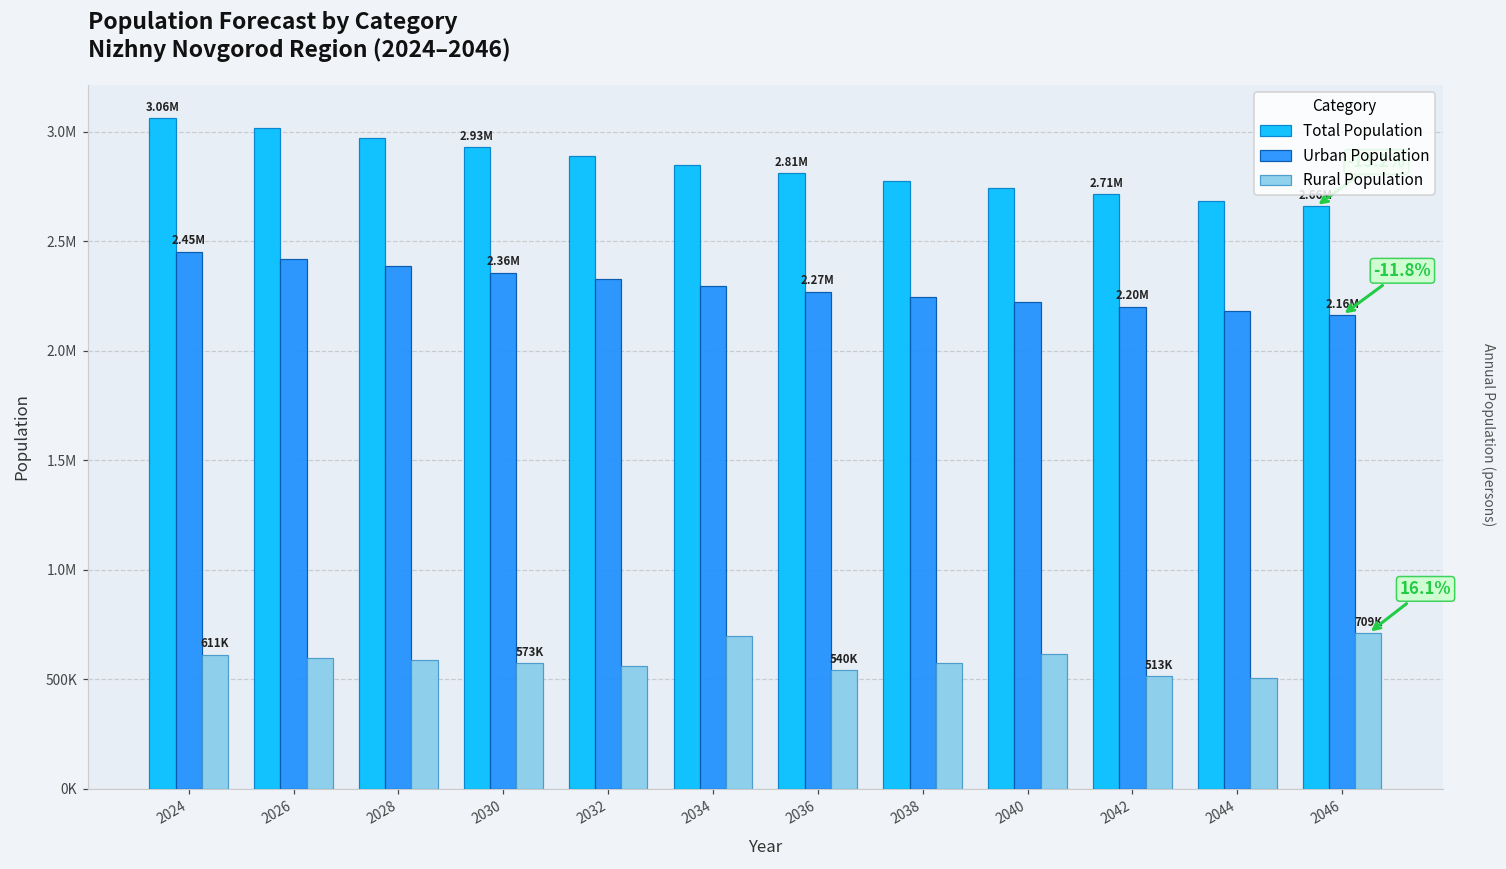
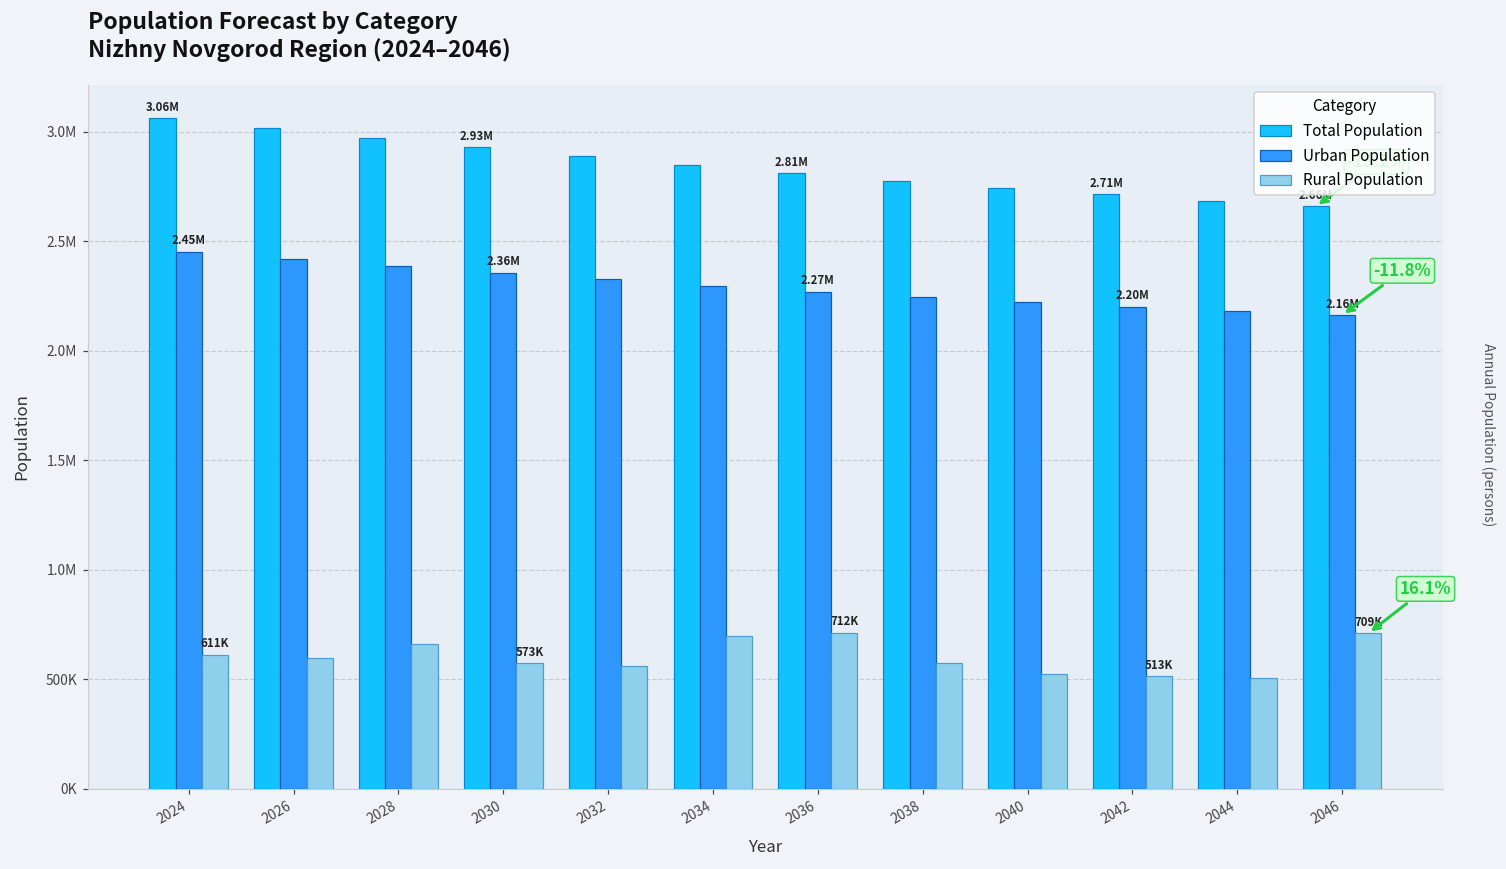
Rural Population, 2028: 590000 -> 660000
Rural Population, 2036: 540K -> 712K
Rural Population, 2040: 610000 -> 520000
